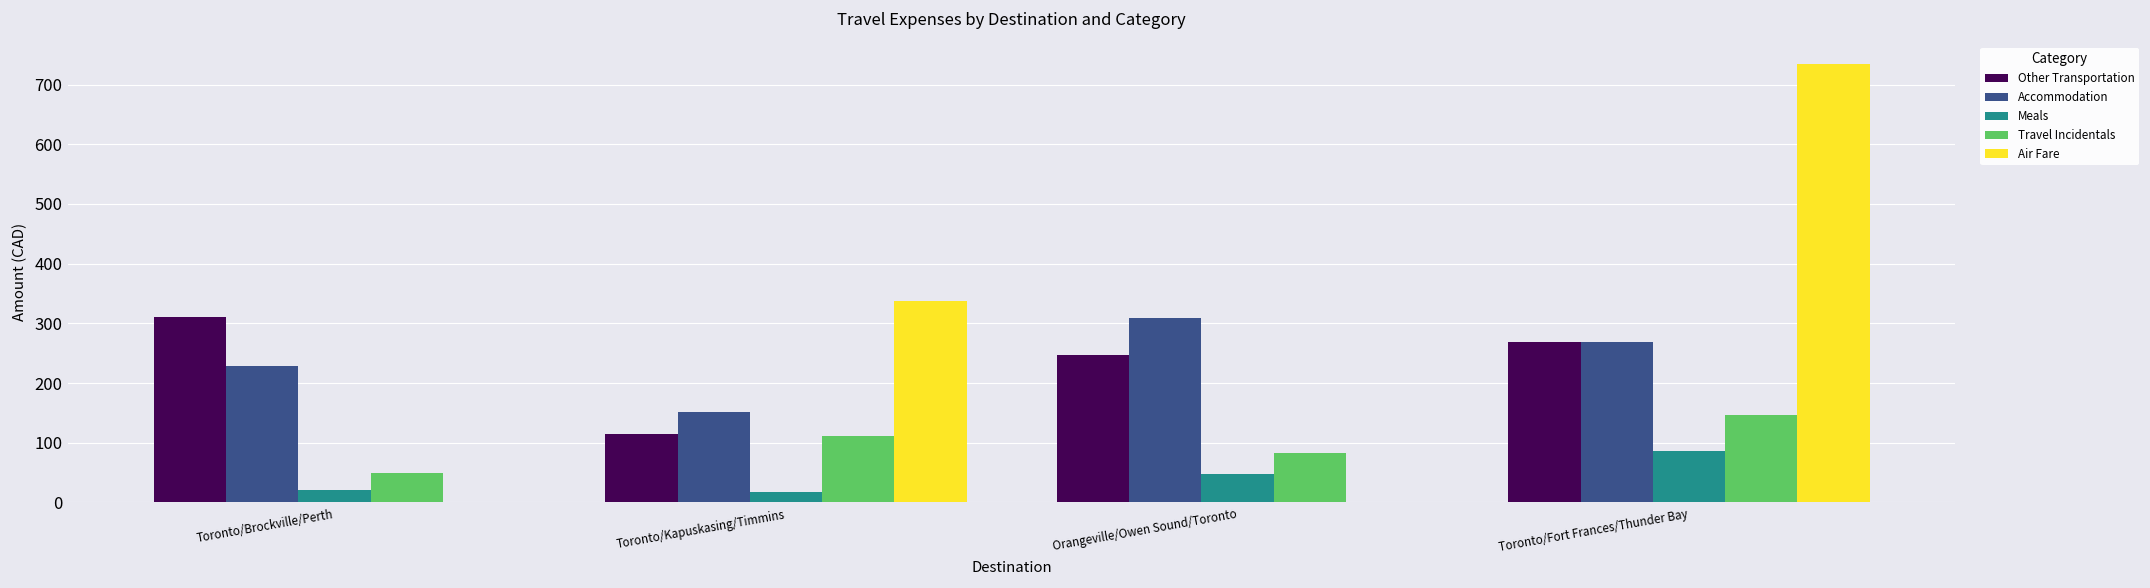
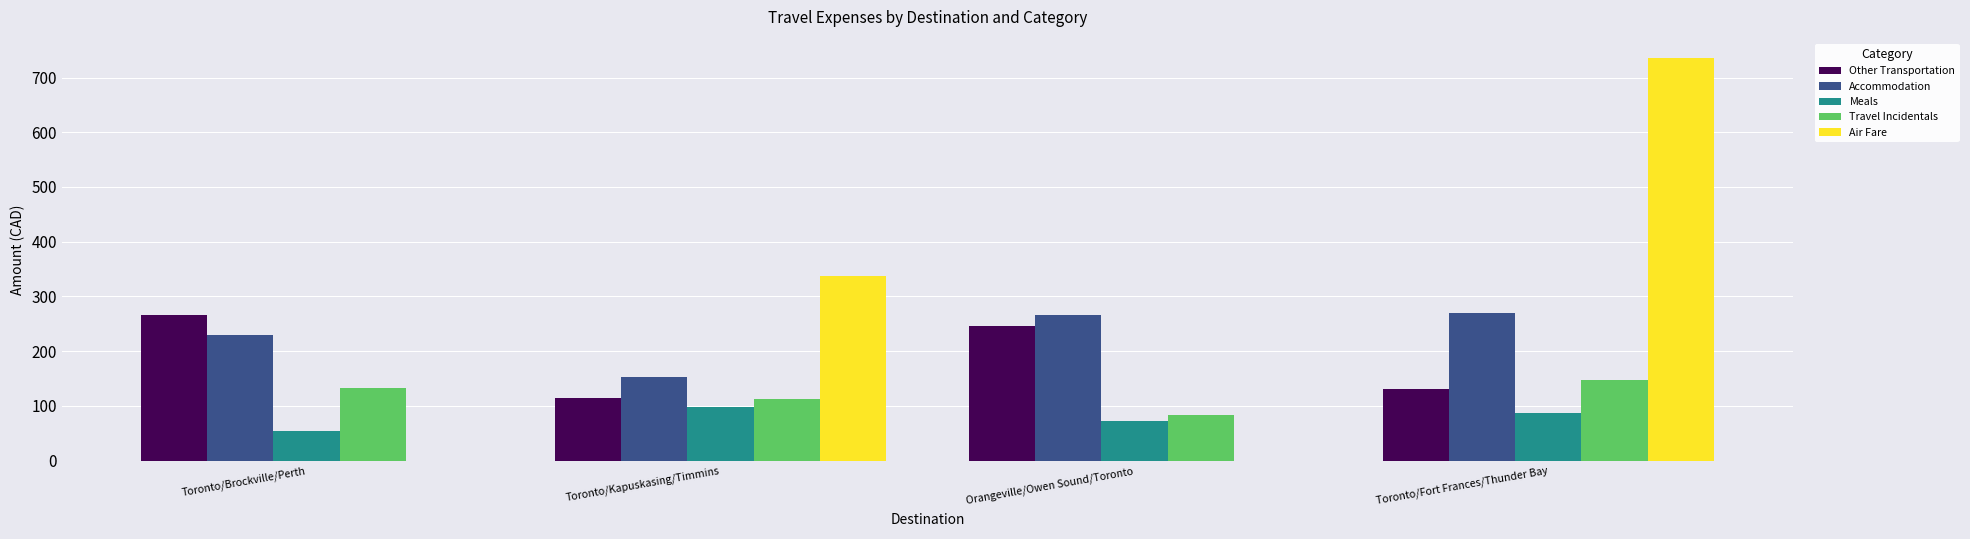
Other Transportation, Toronto/Brockville/Perth: 310 -> 270
Meals, Toronto/Brockville/Perth: 20 -> 50
Travel Incidentals, Toronto/Brockville/Perth: 50 -> 130
Meals, Toronto/Kapuskasing/Timmins: 20 -> 100
Accommodation, Orangeville/Owen Sound/Toronto: 310 -> 270
Meals, Orangeville/Owen Sound/Toronto: 50 -> 70
Other Transportation, Toronto/Fort Frances/Thunder Bay: 270 -> 130
